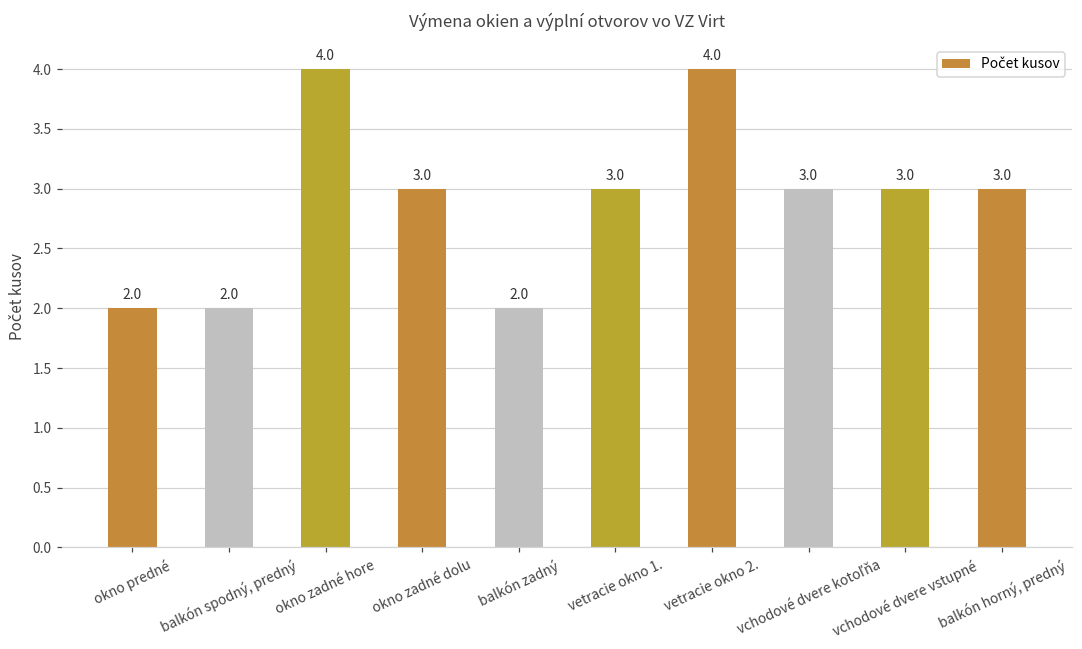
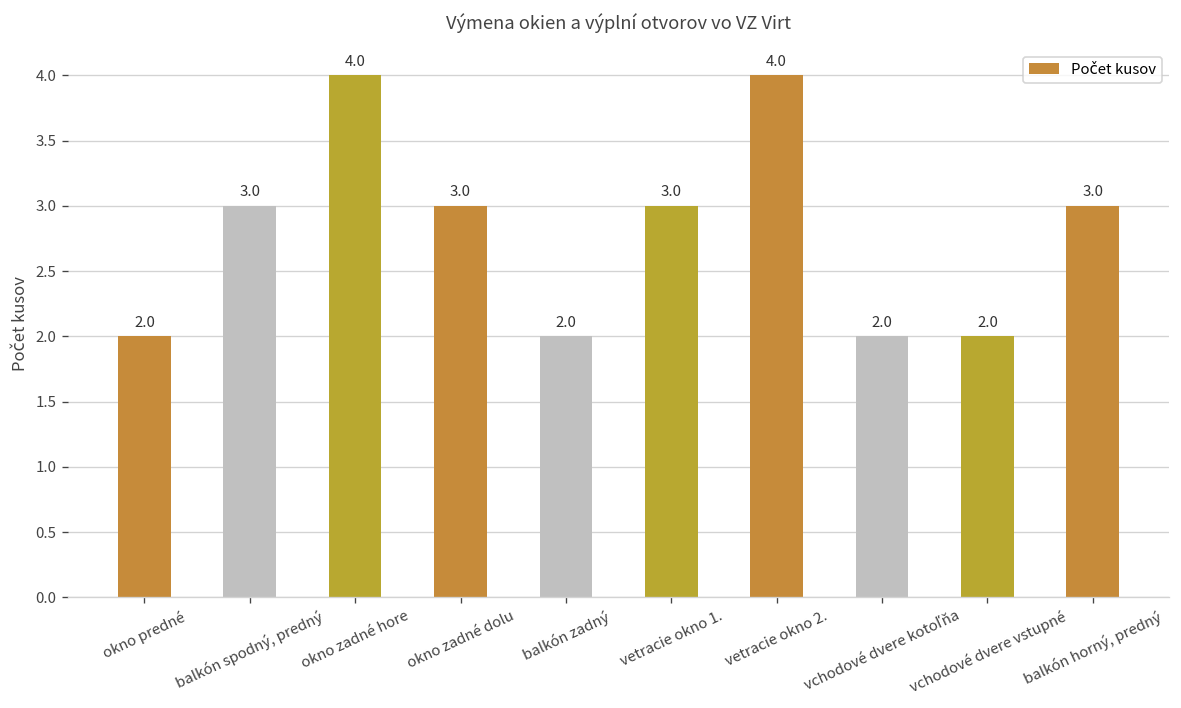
balkón spodný, predný: 2.0 -> 3.0
vchodové dvere kotoľňa: 3.0 -> 2.0
vchodové dvere vstupné: 3.0 -> 2.0
